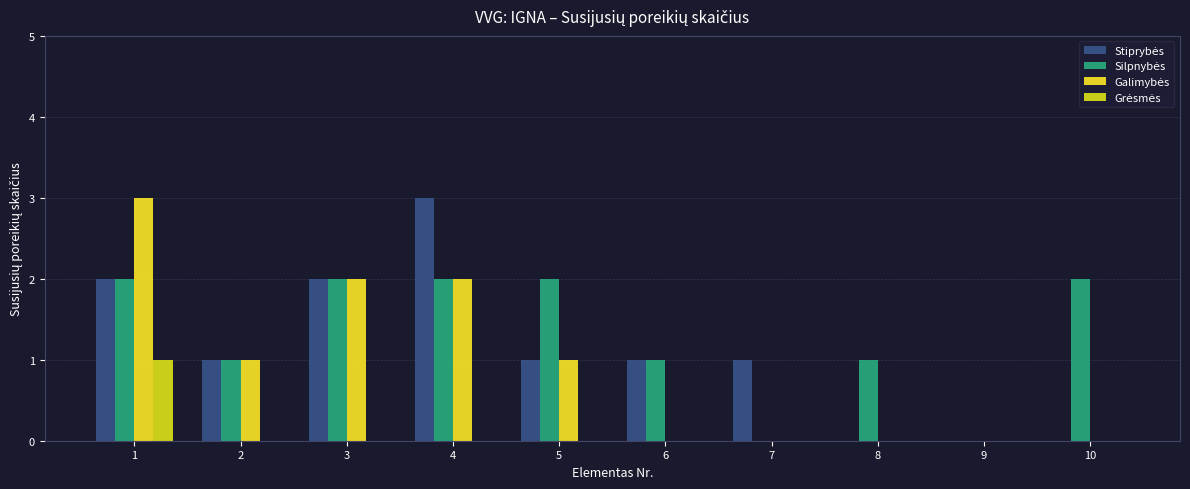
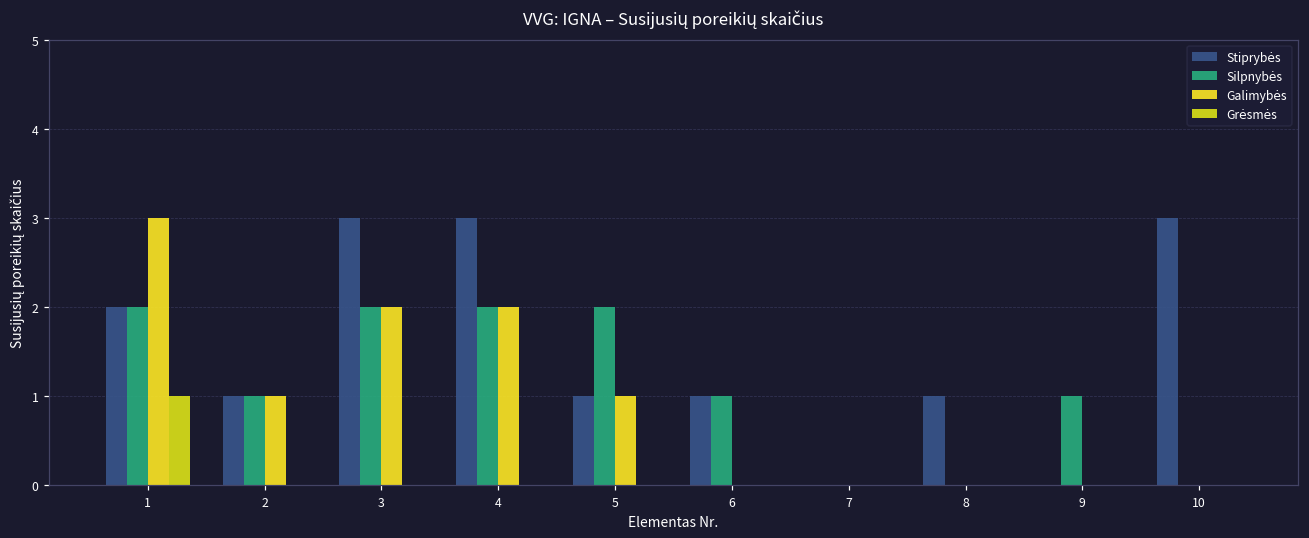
Stiprybės, 3: 2 -> 3
Stiprybės, 7: 1 -> 0
Stiprybės, 8: 0 -> 1
Silpnybės, 8: 1 -> 0
Silpnybės, 9: 0 -> 1
Stiprybės, 10: 0 -> 3
Silpnybės, 10: 2 -> 0
